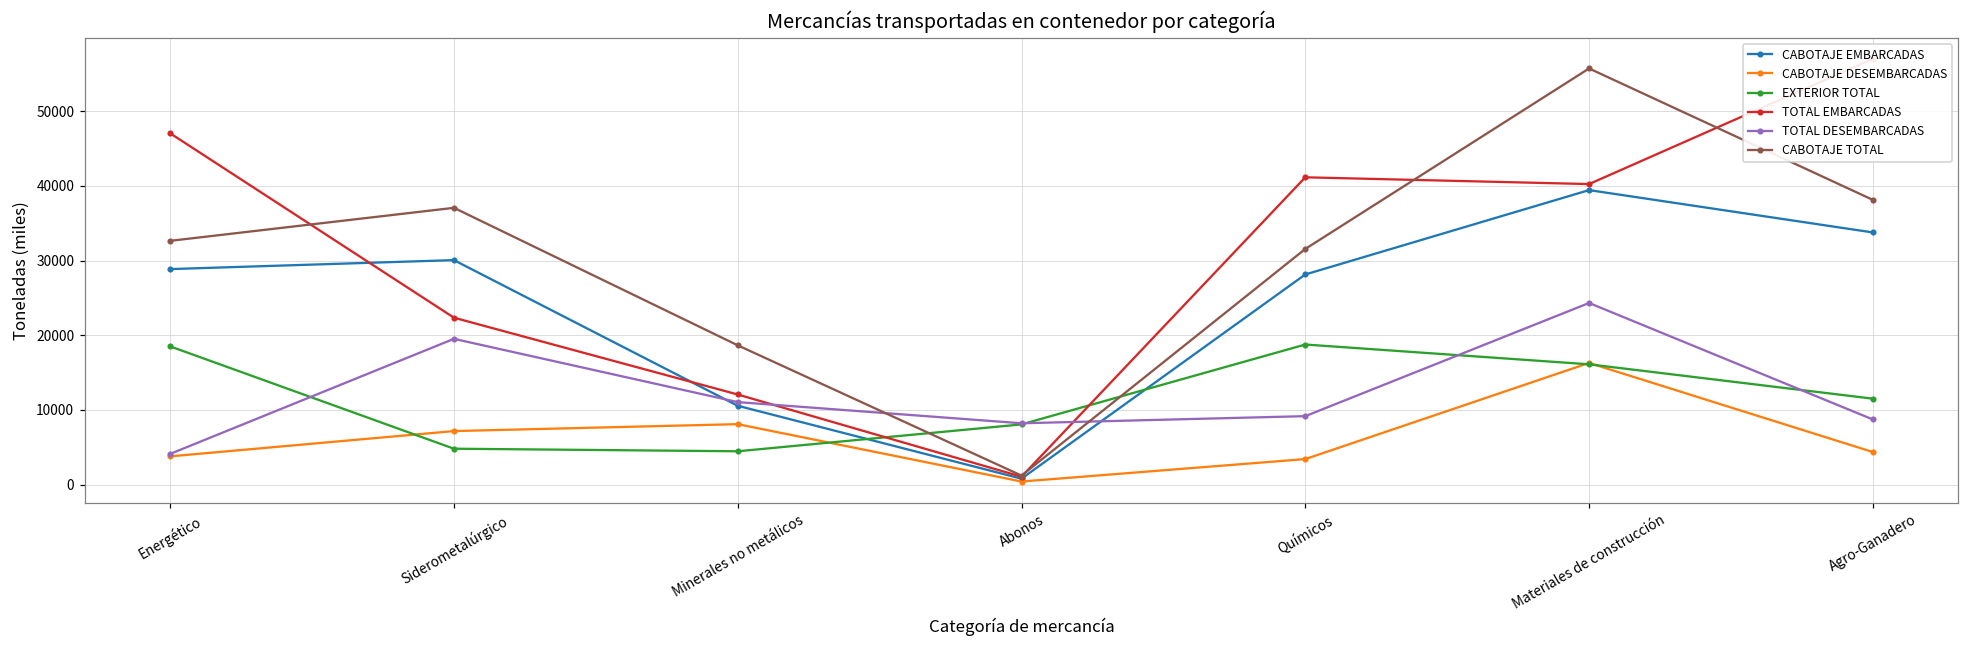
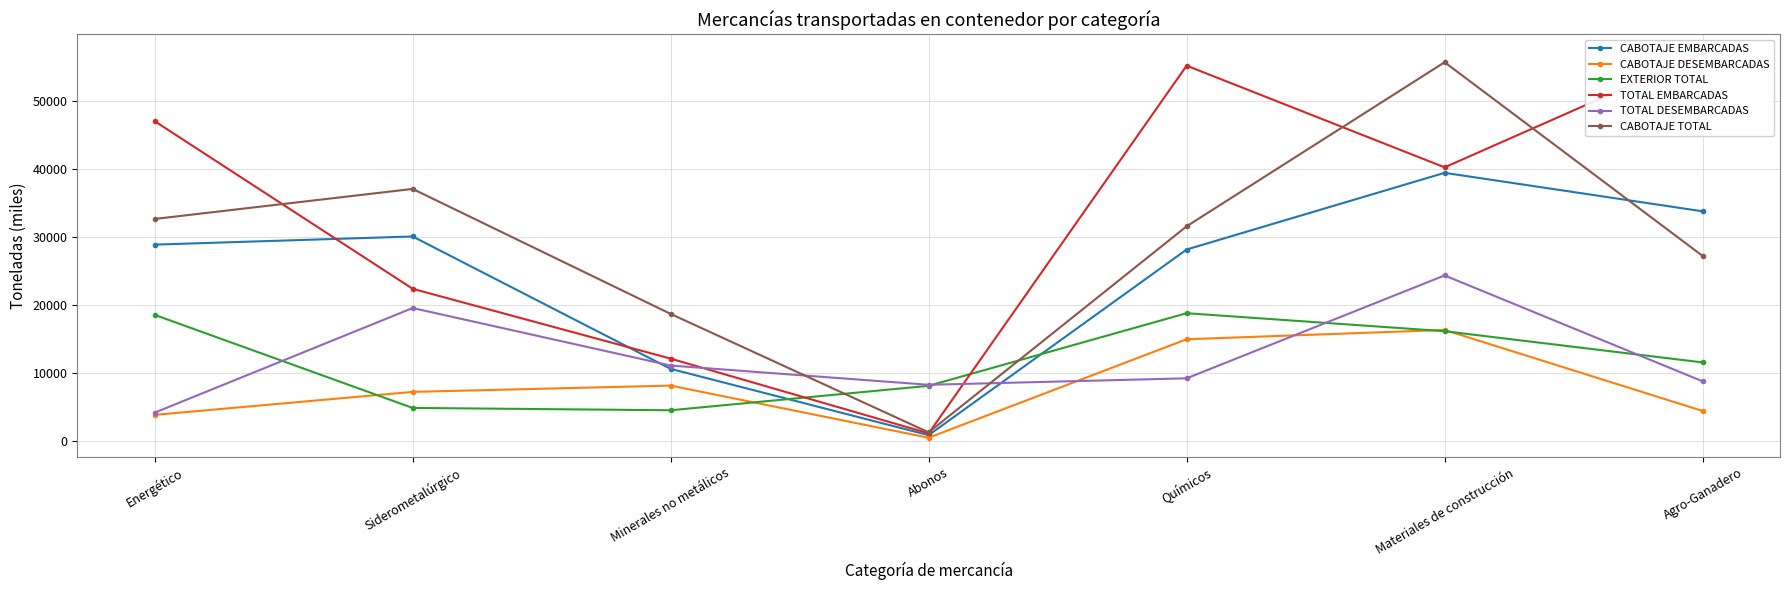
CABOTAJE DESEMBARCADAS, Químicos: 3000 -> 15000
TOTAL EMBARCADAS, Químicos: 41000 -> 55000
CABOTAJE TOTAL, Agro-Ganadero: 38000 -> 27000
